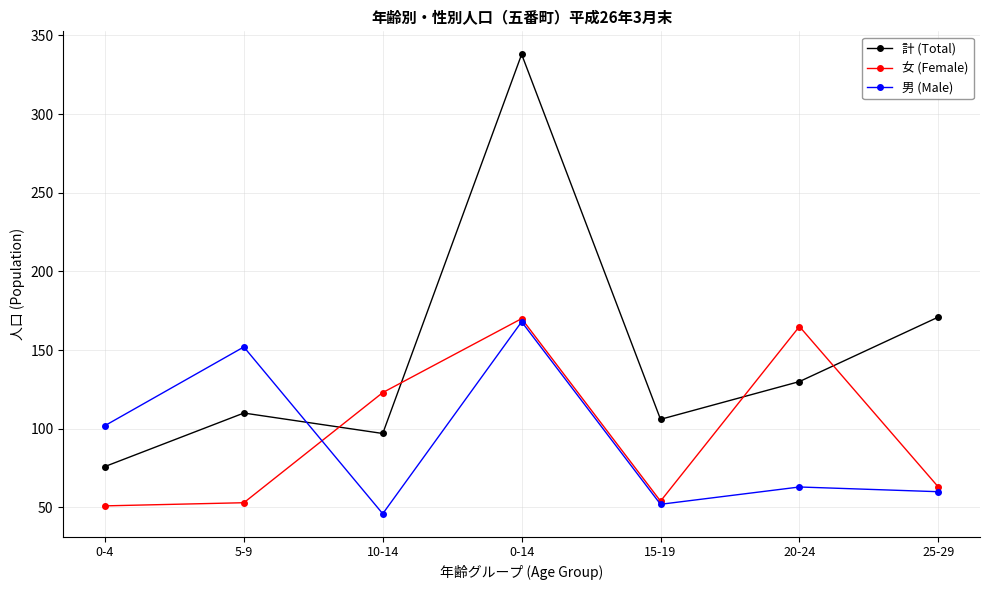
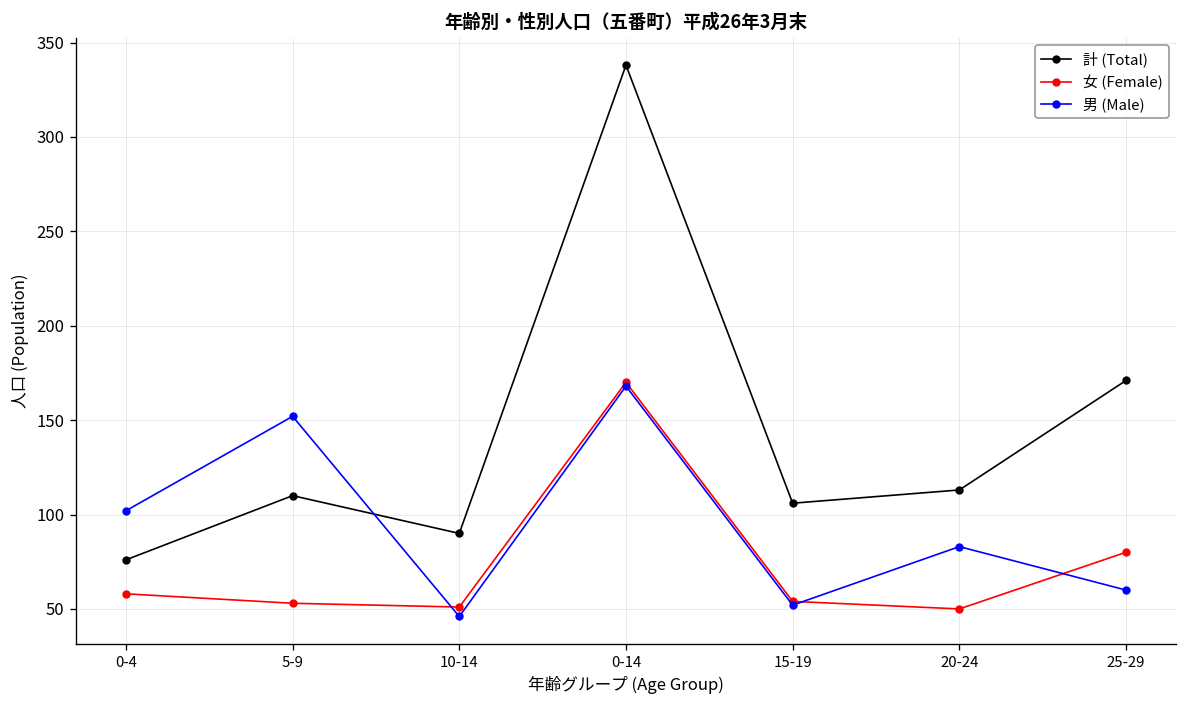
女 (Female), 0-4: 51 -> 58
計 (Total), 10-14: 97 -> 90
女 (Female), 10-14: 123 -> 51
計 (Total), 20-24: 130 -> 113
女 (Female), 20-24: 165 -> 50
男 (Male), 20-24: 63 -> 83
女 (Female), 25-29: 63 -> 80
